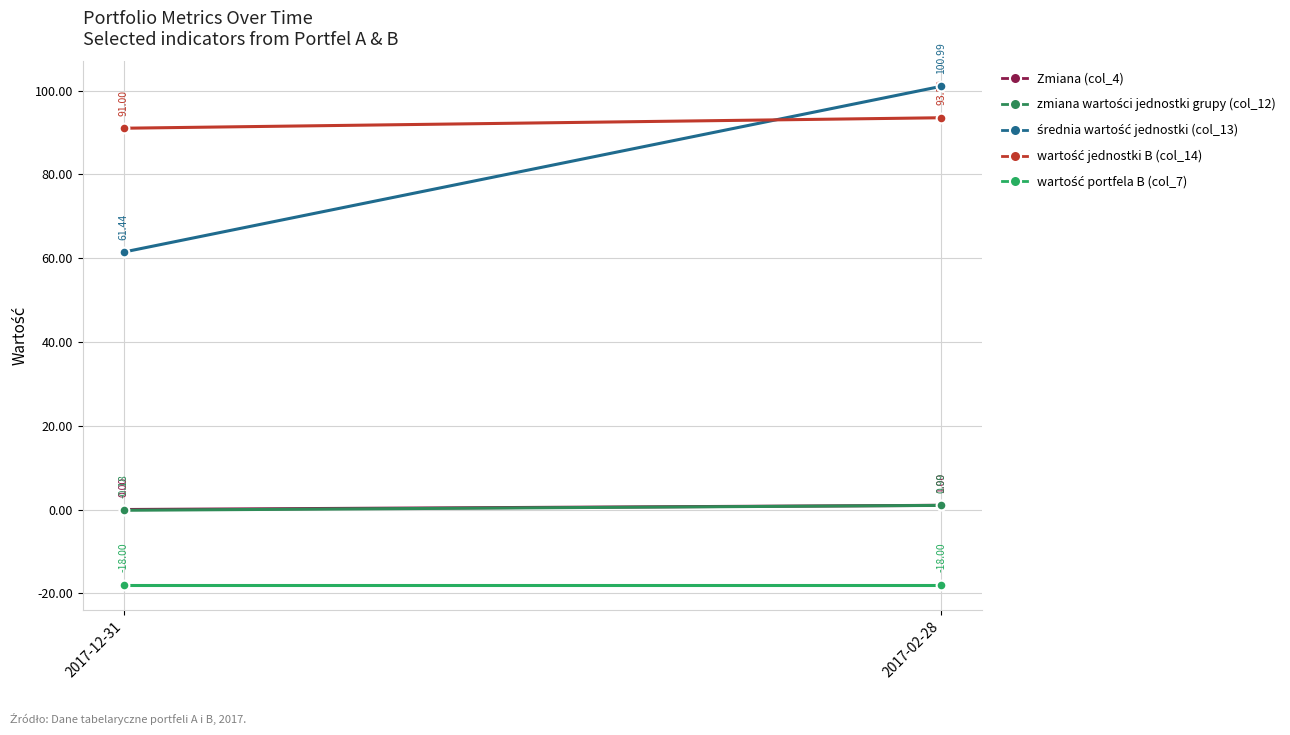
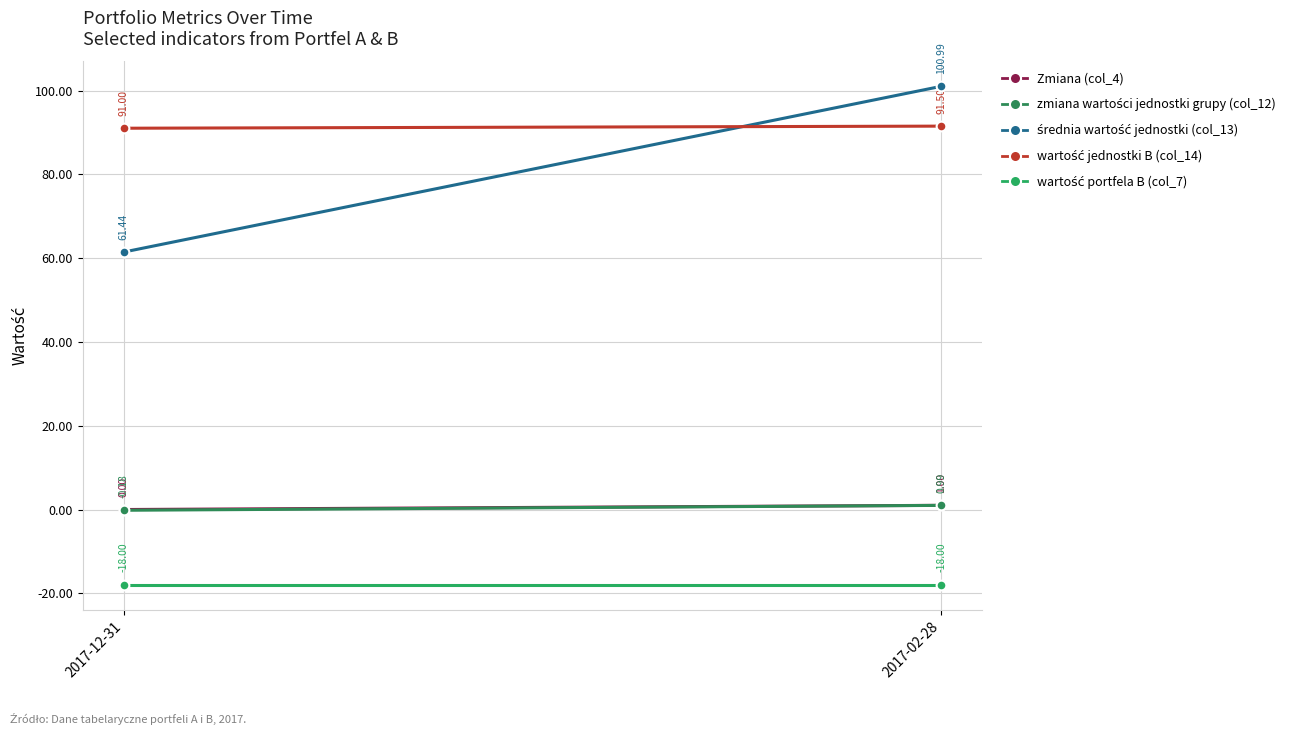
wartość jednostki B (col_14), 2017-02-28: 93.50 -> 91.50
